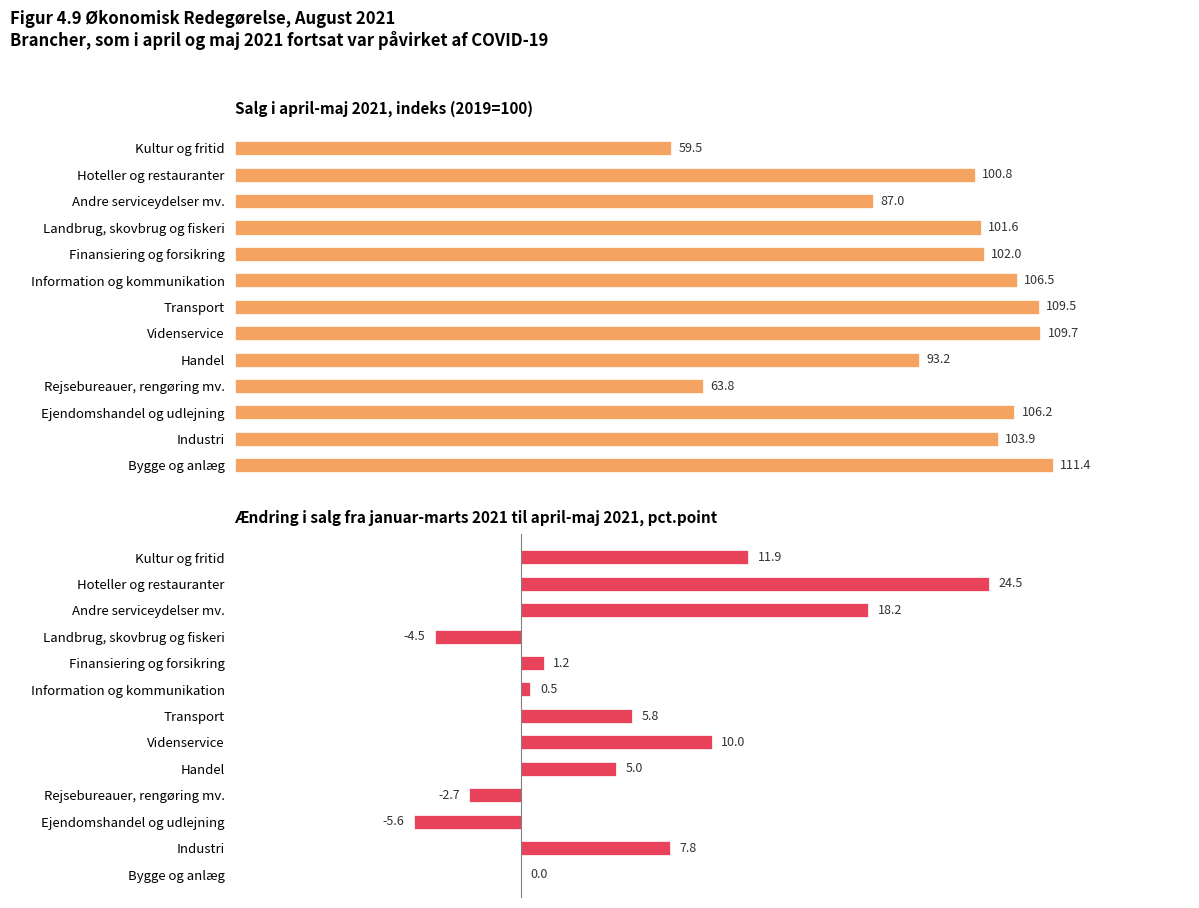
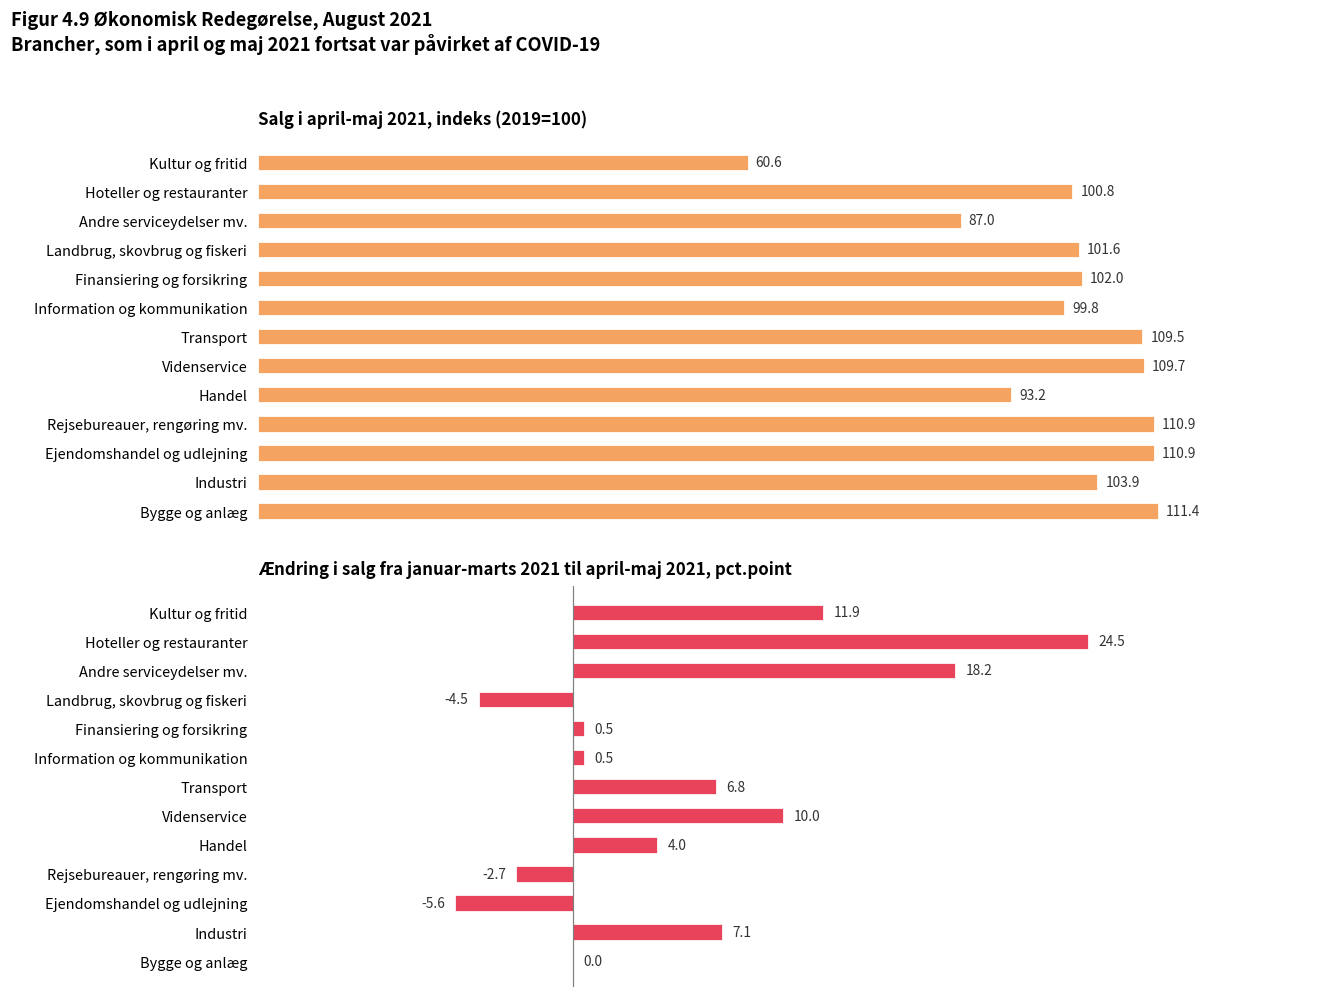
Salg i april-maj 2021, indeks (2019=100), Kultur og fritid: 59.5 -> 60.6
Salg i april-maj 2021, indeks (2019=100), Information og kommunikation: 106.5 -> 99.8
Salg i april-maj 2021, indeks (2019=100), Rejsebureauer, rengøring mv.: 63.8 -> 110.9
Salg i april-maj 2021, indeks (2019=100), Ejendomshandel og udlejning: 106.2 -> 110.9
Ændring i salg fra januar-marts 2021 til april-maj 2021, pct.point, Finansiering og forsikring: 1.2 -> 0.5
Ændring i salg fra januar-marts 2021 til april-maj 2021, pct.point, Transport: 5.8 -> 6.8
Ændring i salg fra januar-marts 2021 til april-maj 2021, pct.point, Handel: 5.0 -> 4.0
Ændring i salg fra januar-marts 2021 til april-maj 2021, pct.point, Industri: 7.8 -> 7.1
